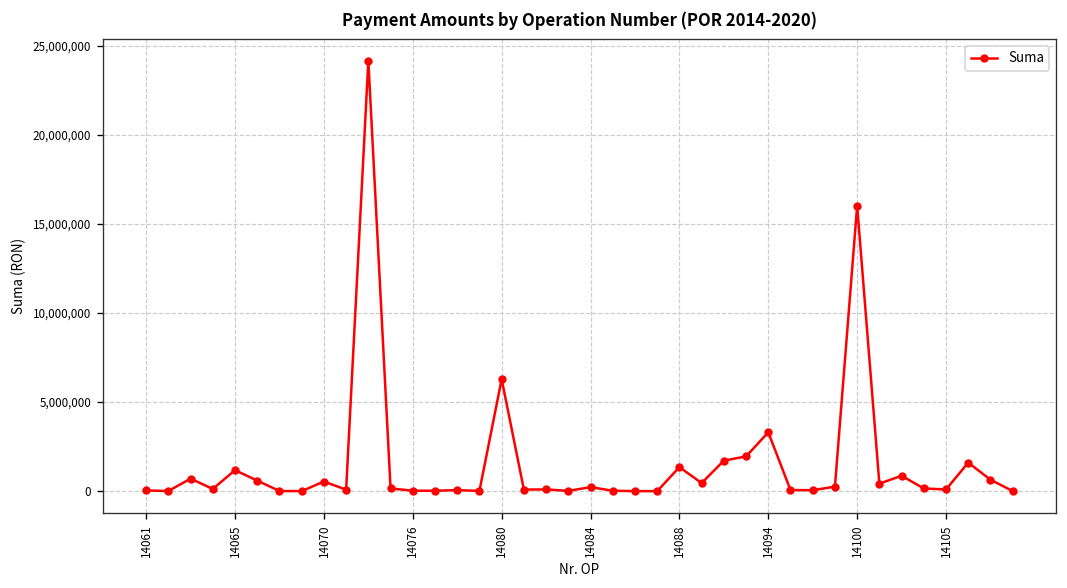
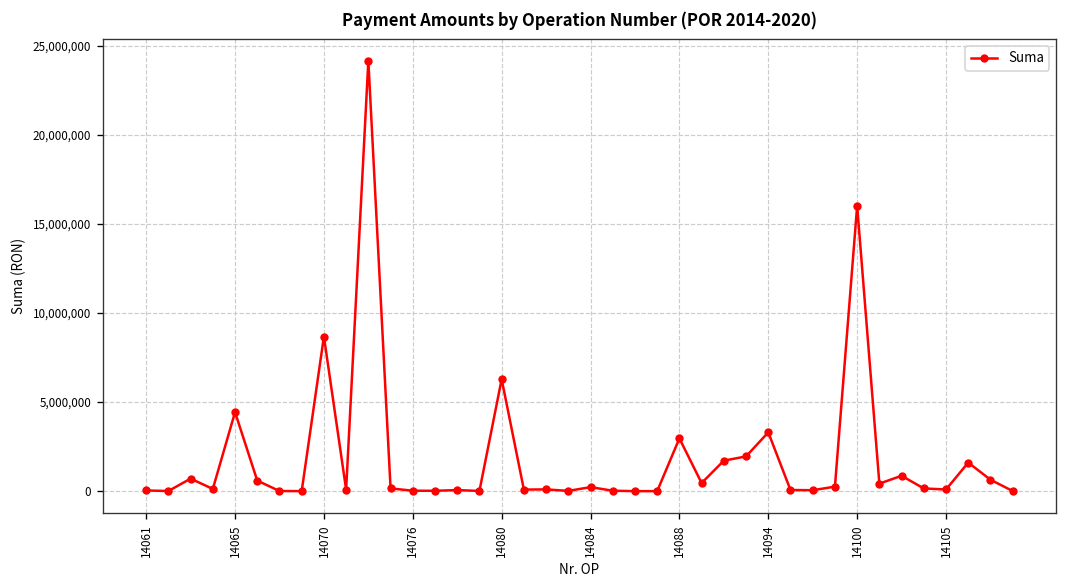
14065: 1,200,000 -> 4,400,000
14070: 500,000 -> 8,700,000
14088: 1,400,000 -> 3,000,000
